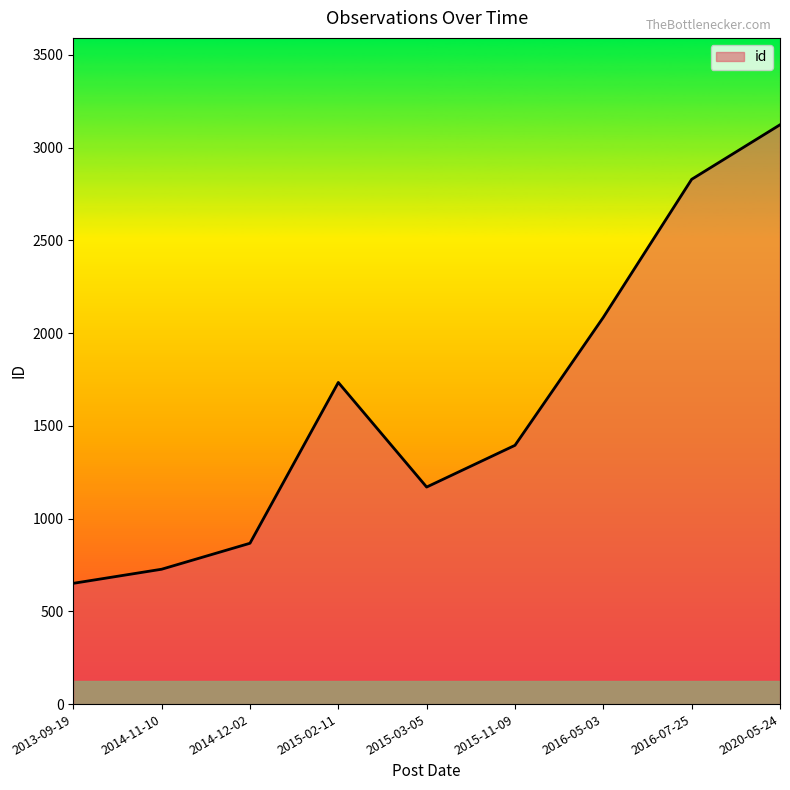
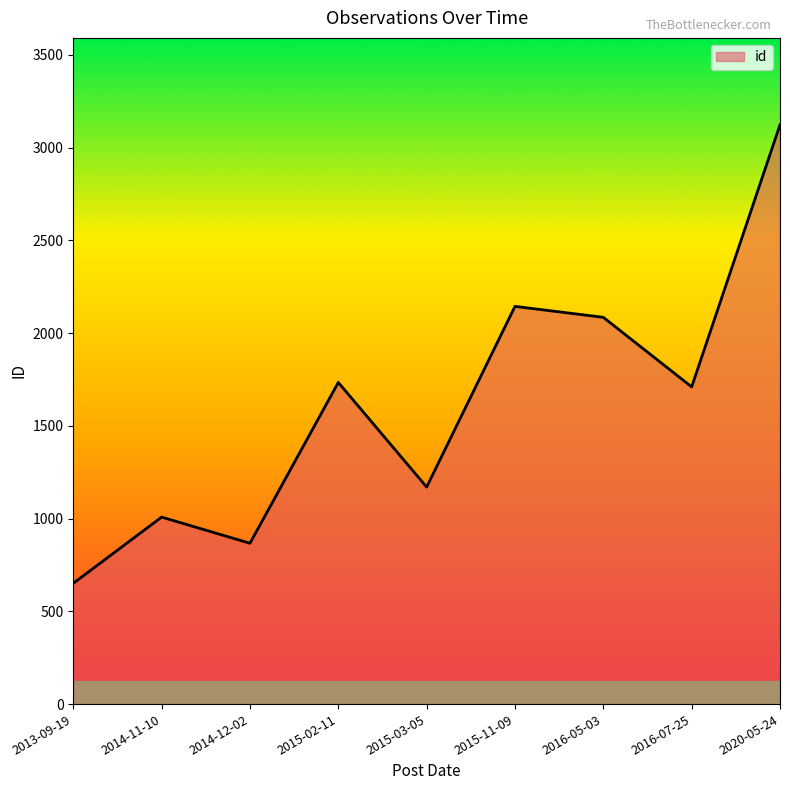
2014-11-10: 730 -> 1010
2015-11-09: 1400 -> 2140
2016-07-25: 2830 -> 1710
